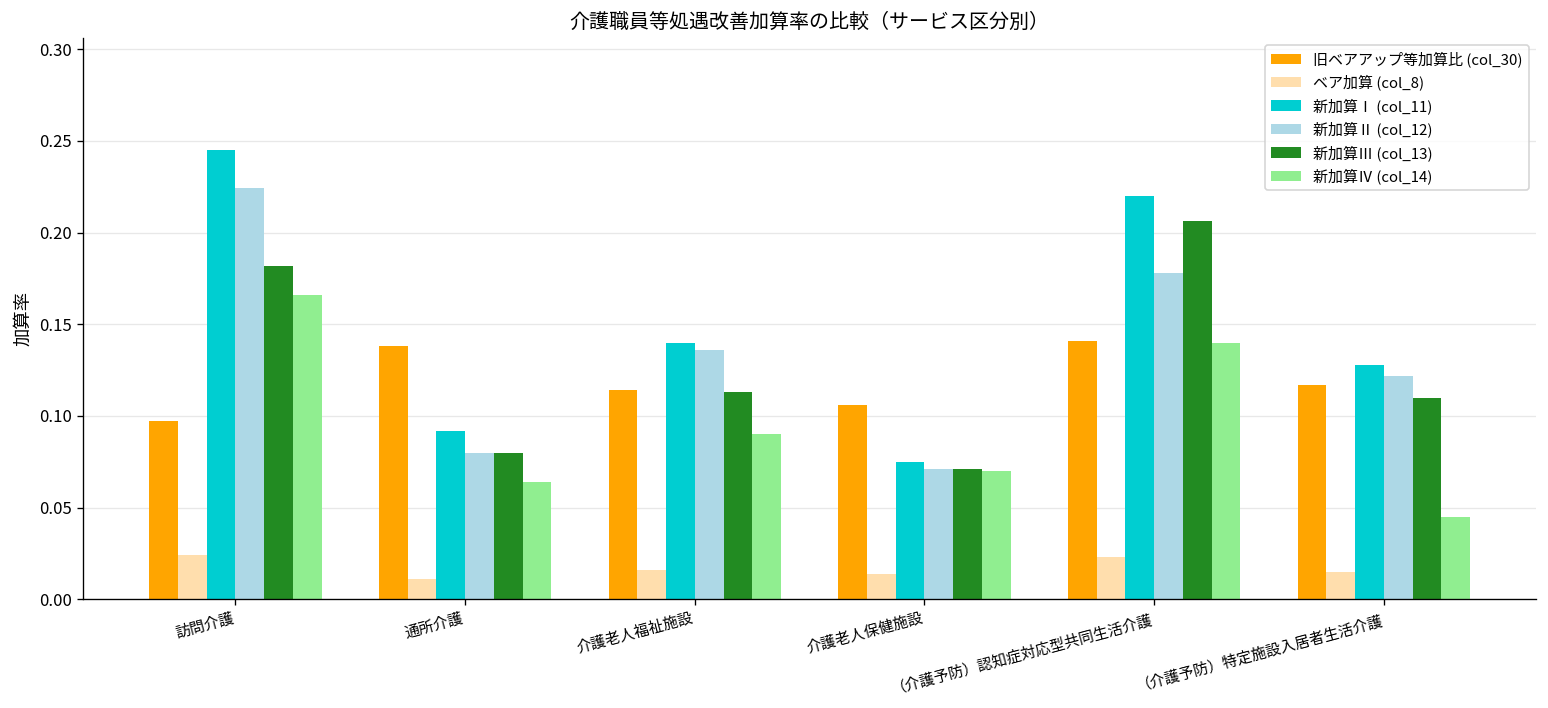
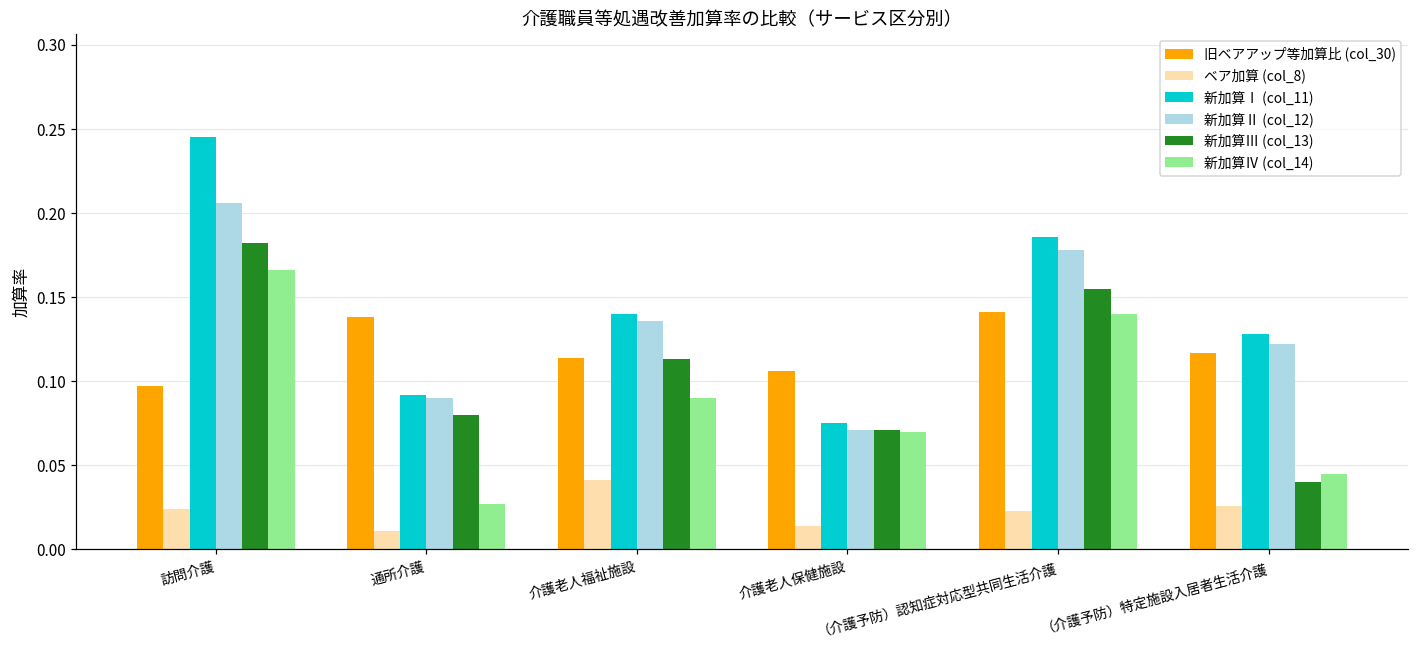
新加算Ⅱ (col_12), 訪問介護: 0.224 -> 0.206
新加算Ⅱ (col_12), 通所介護: 0.08 -> 0.09
新加算Ⅳ (col_14), 通所介護: 0.064 -> 0.027
ベア加算 (col_8), 介護老人福祉施設: 0.016 -> 0.041
新加算Ⅰ (col_11), （介護予防）認知症対応型共同生活介護: 0.220 -> 0.186
新加算Ⅲ (col_13), （介護予防）認知症対応型共同生活介護: 0.206 -> 0.155
ベア加算 (col_8), （介護予防）特定施設入居者生活介護: 0.015 -> 0.026
新加算Ⅲ (col_13), （介護予防）特定施設入居者生活介護: 0.11 -> 0.04
